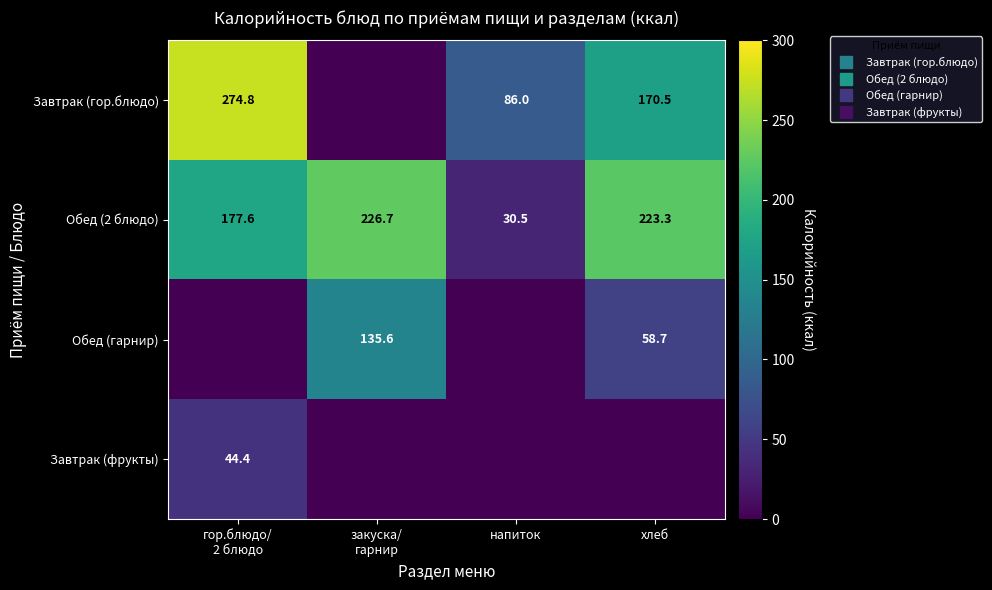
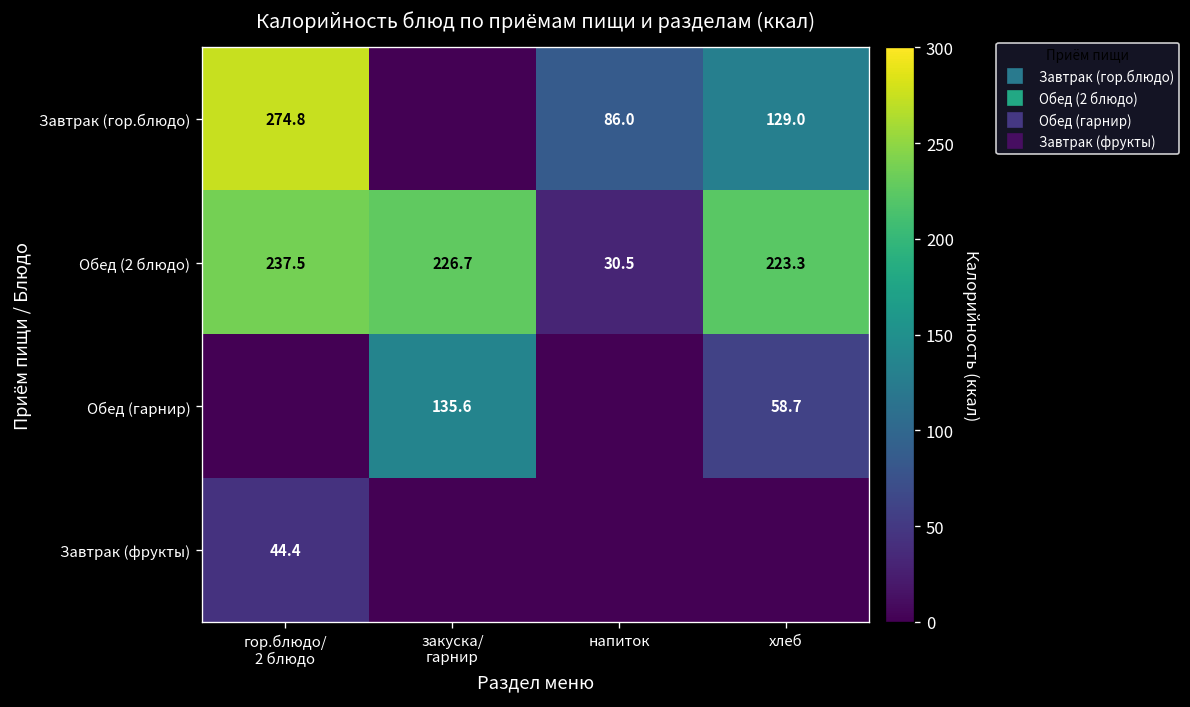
Завтрак (гор.блюдо), хлеб: 170.5 -> 129.0
Обед (2 блюдо), гор.блюдо/ 2 блюдо: 177.6 -> 237.5
